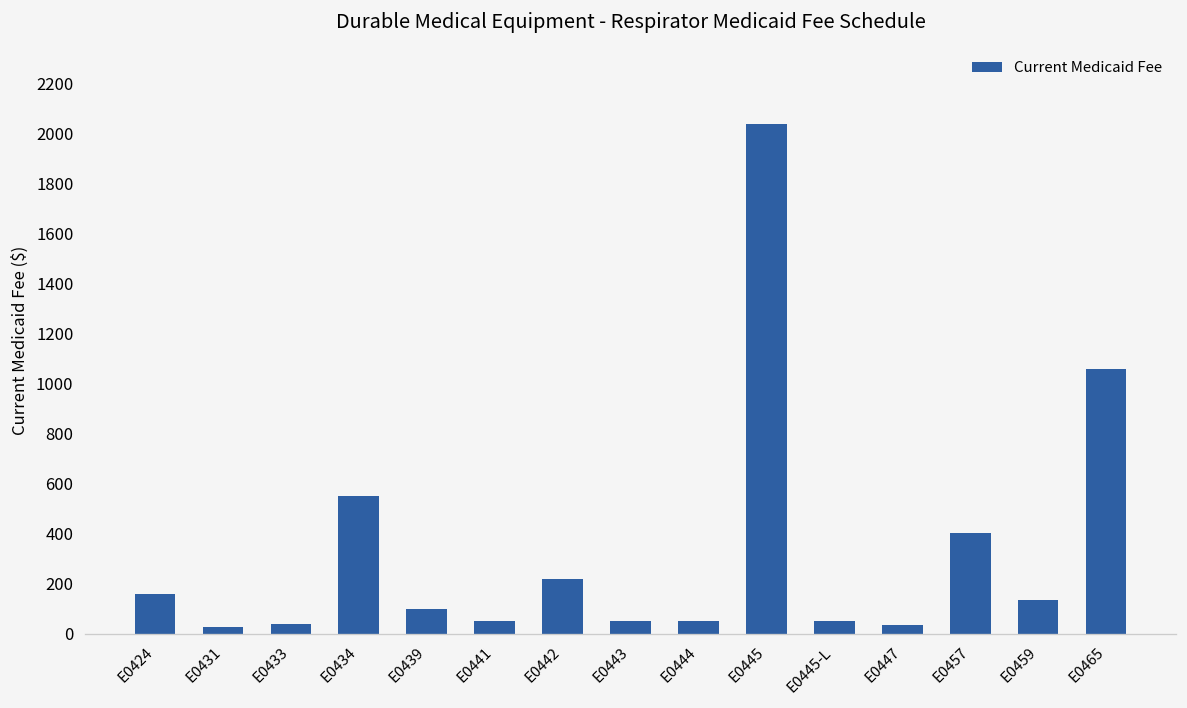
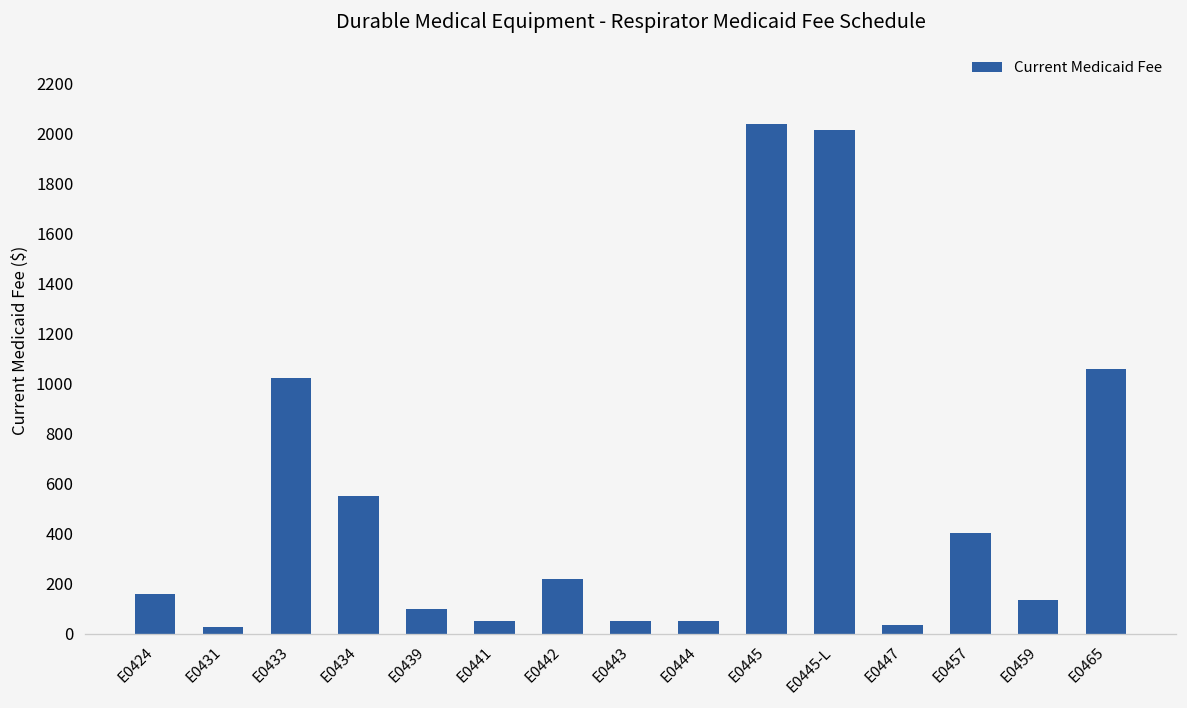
E0433: 40 -> 1020
E0445-L: 50 -> 2010
